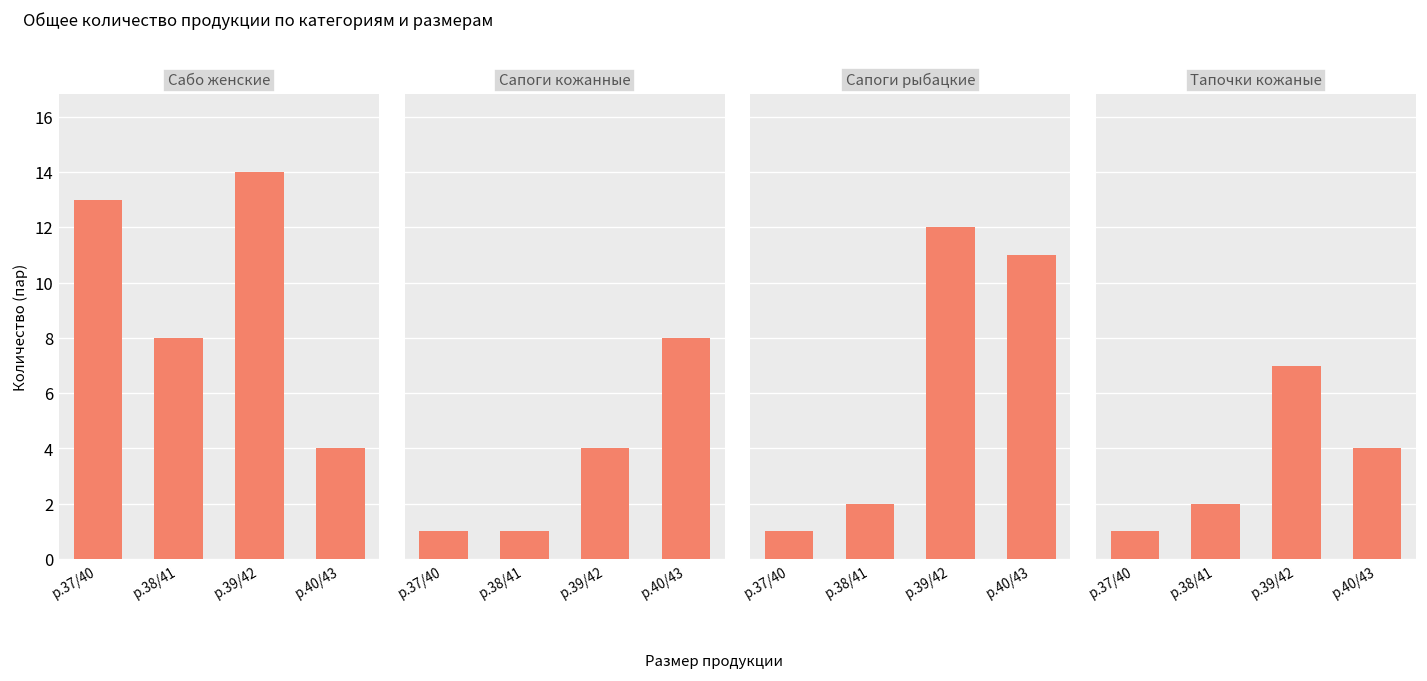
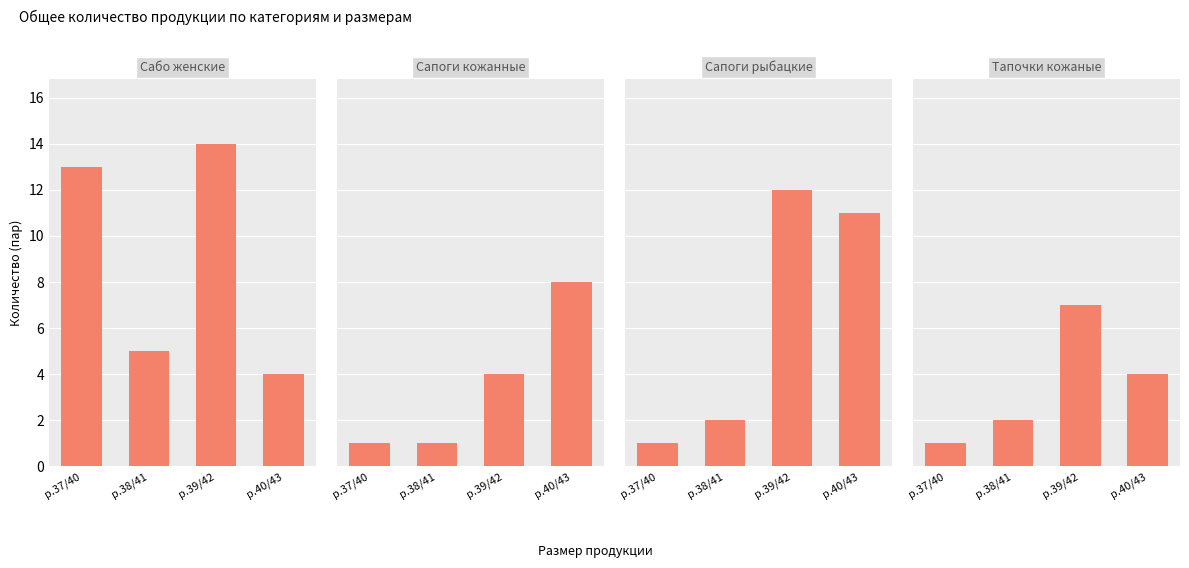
Сабо женские, р.38/41: 8 -> 5
